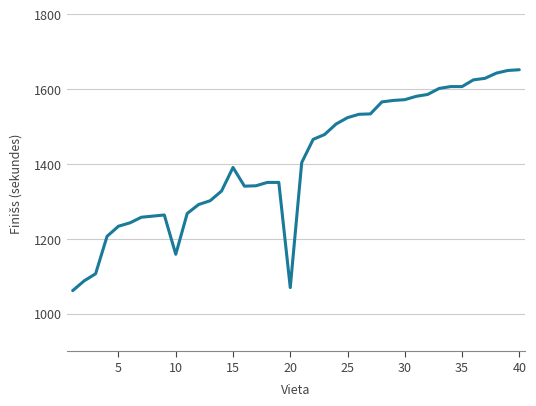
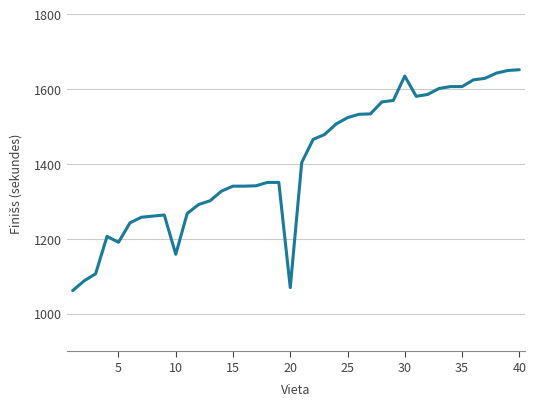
5: 1230 -> 1190
15: 1390 -> 1340
30: 1570 -> 1640
